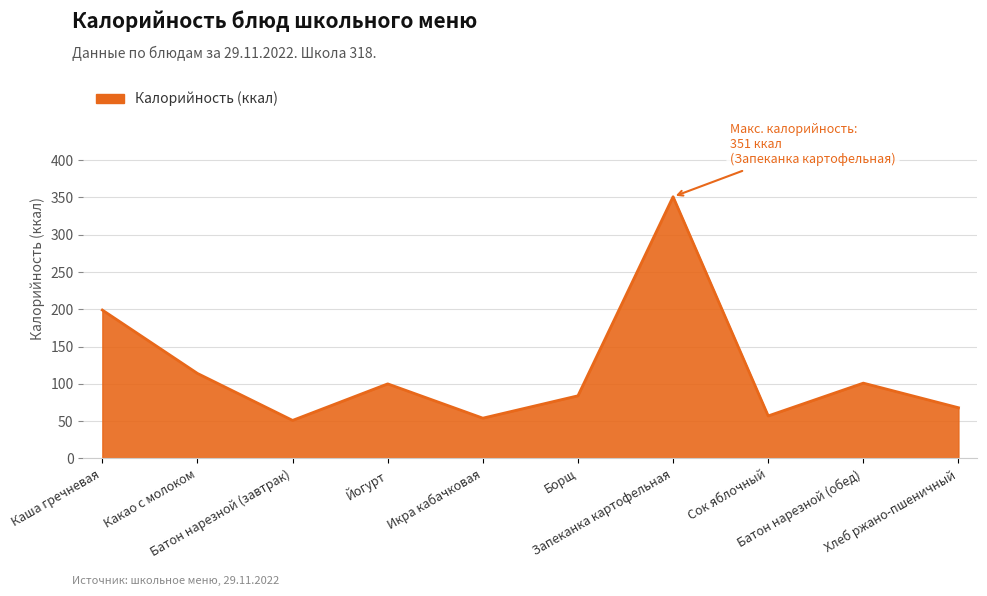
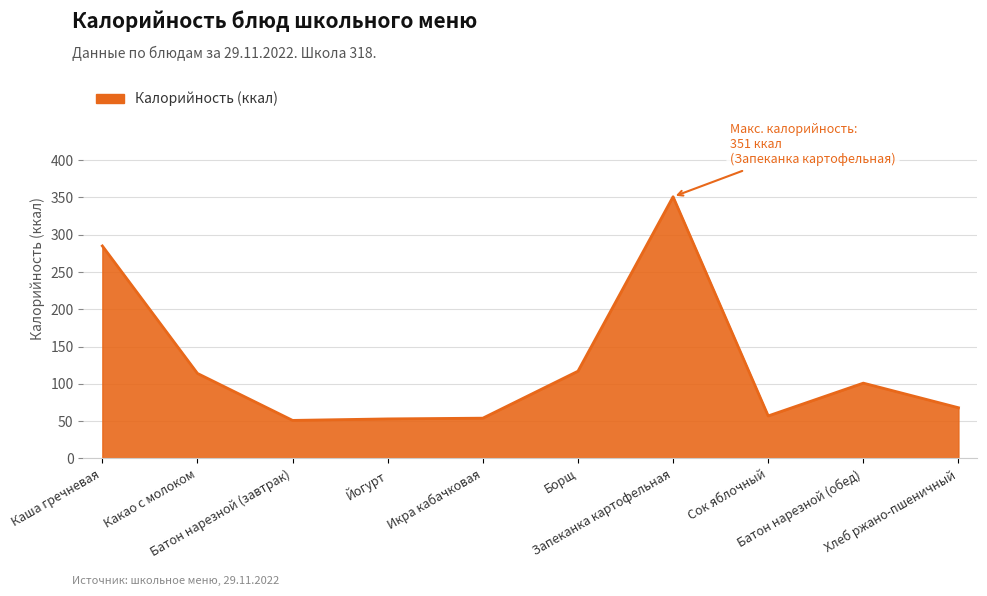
Каша гречневая: 200 -> 290
Йогурт: 100 -> 50
Борщ: 80 -> 120
